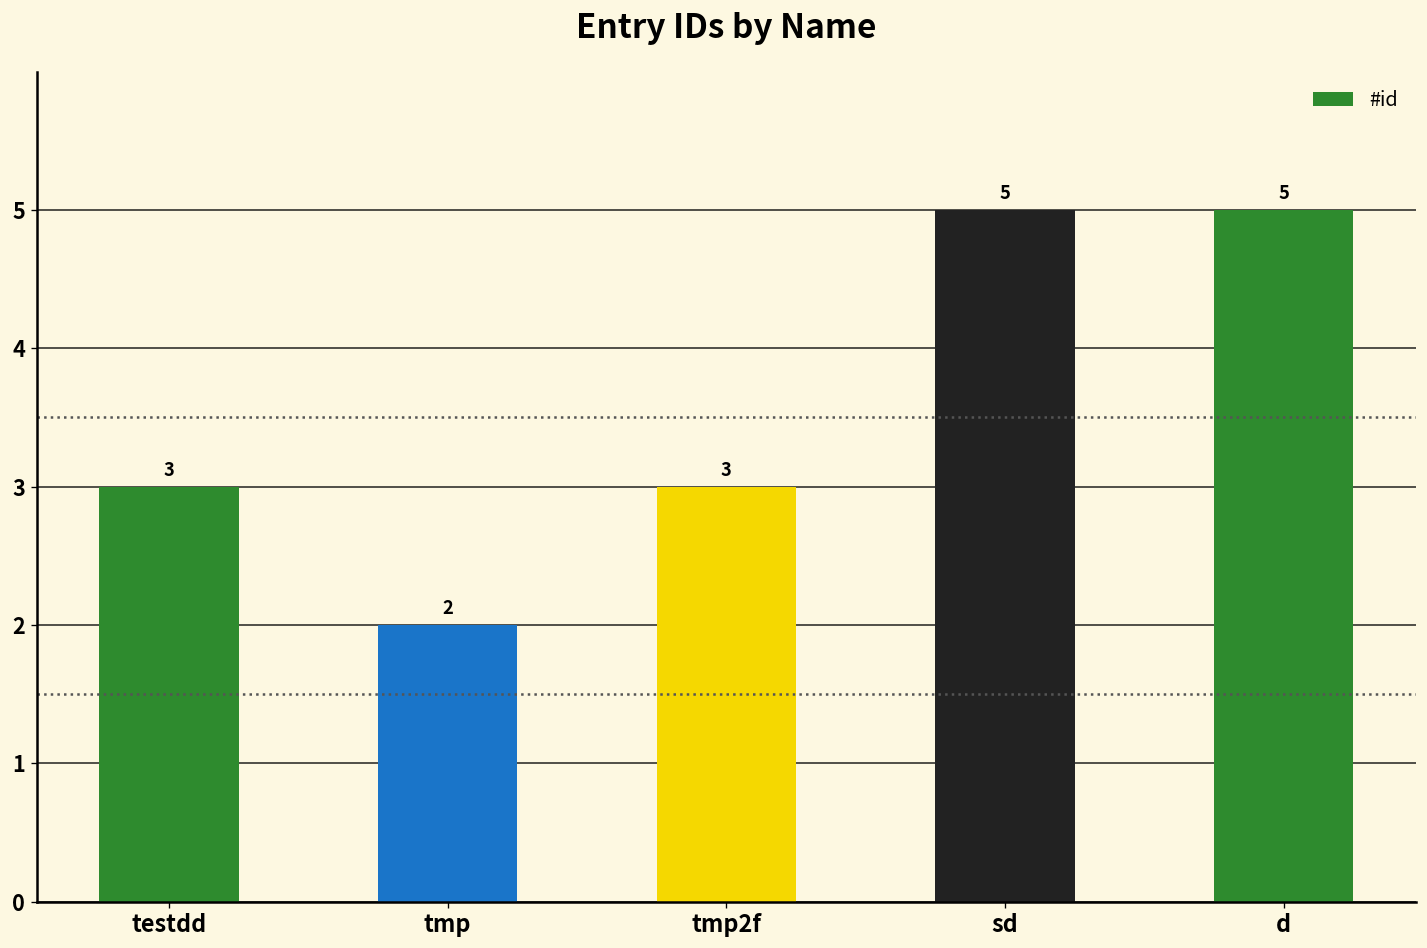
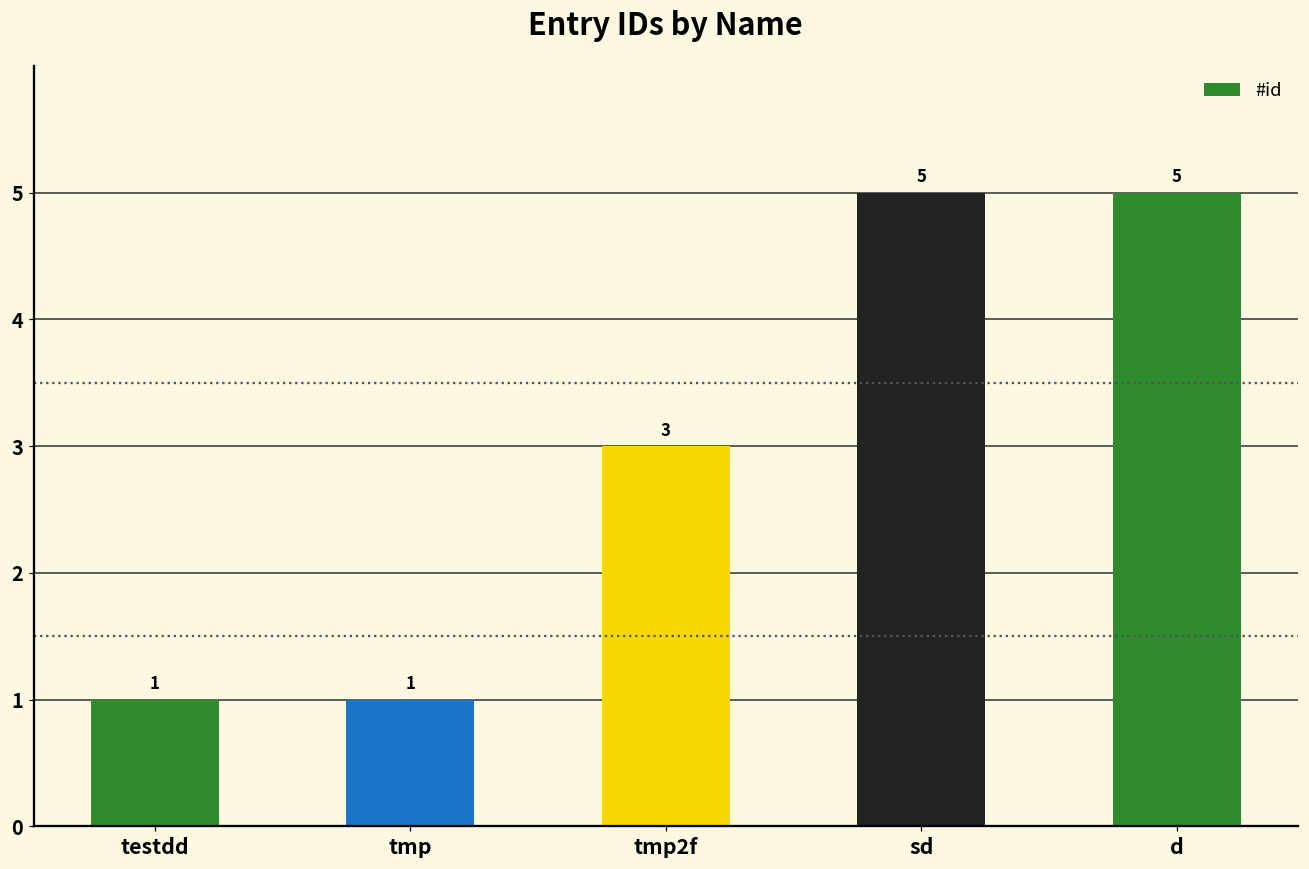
testdd: 3 -> 1
tmp: 2 -> 1
